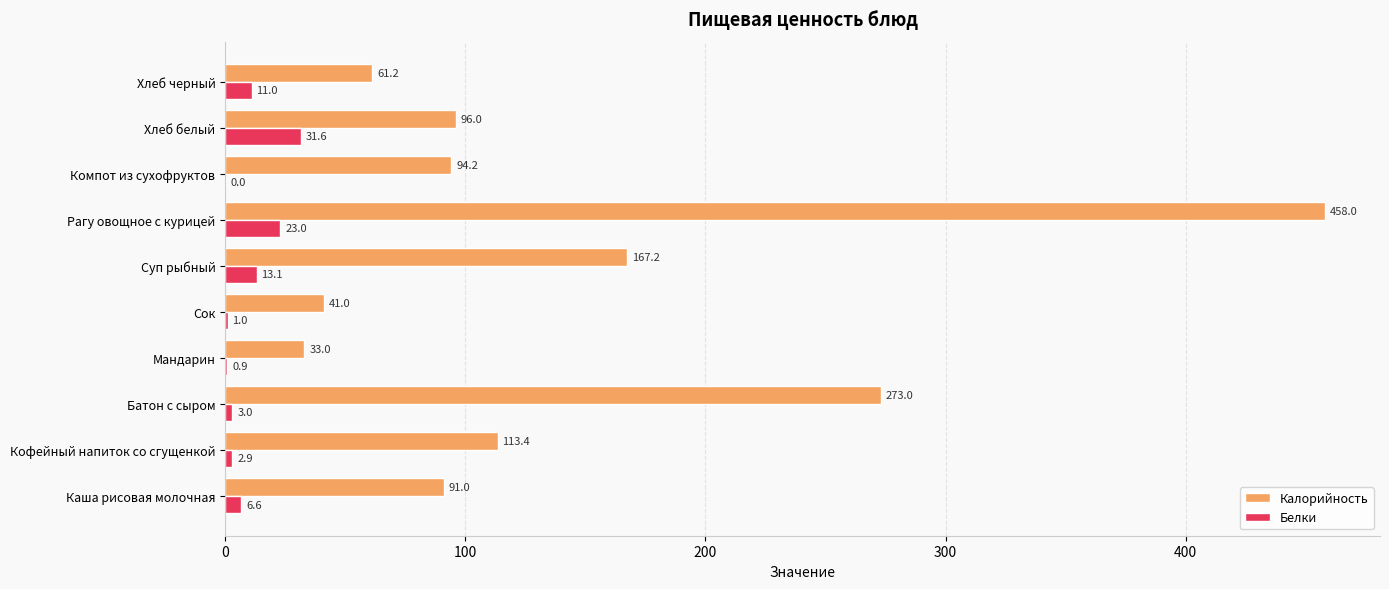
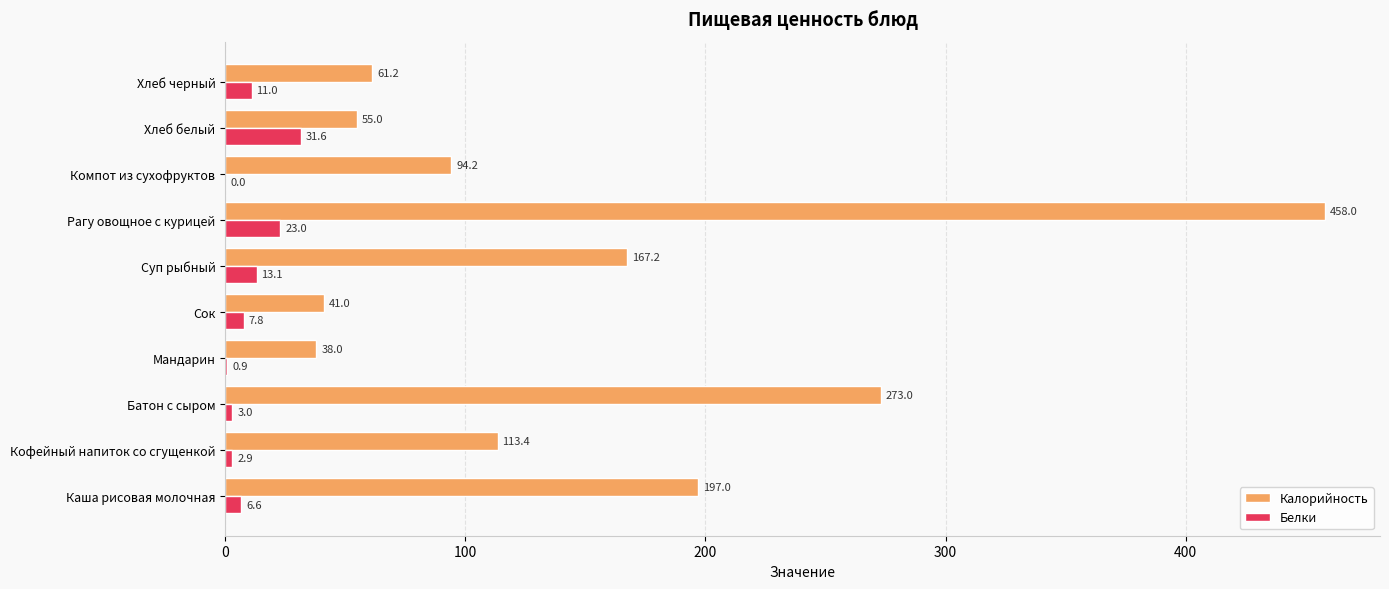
Калорийность, Хлеб белый: 96.0 -> 55.0
Белки, Сок: 1.0 -> 7.8
Калорийность, Мандарин: 33.0 -> 38.0
Калорийность, Каша рисовая молочная: 91.0 -> 197.0
